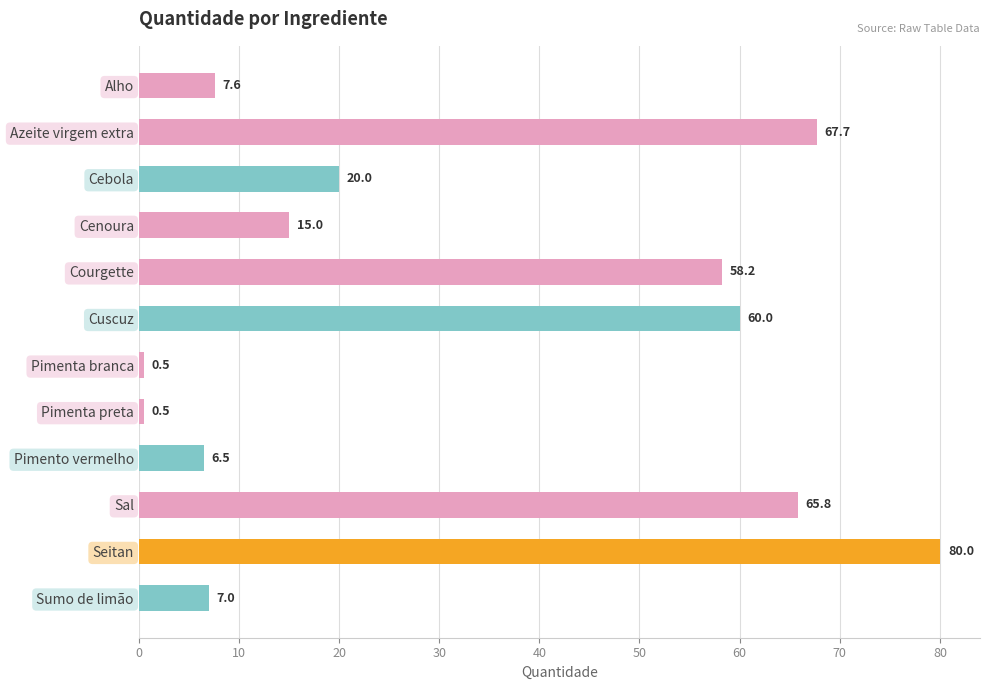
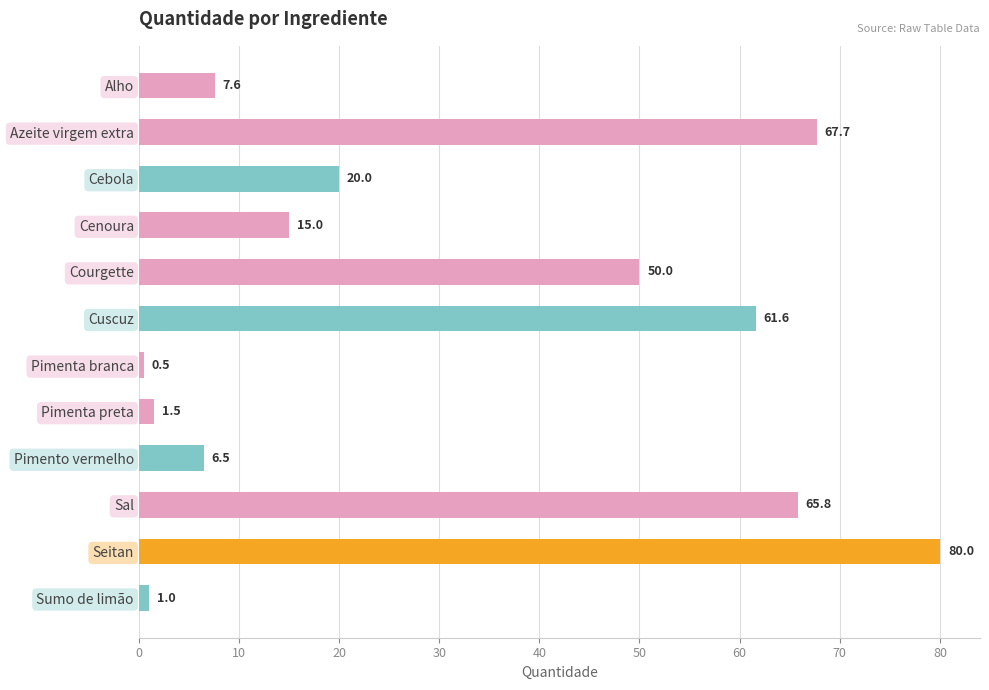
Courgette: 58.2 -> 50.0
Cuscuz: 60.0 -> 61.6
Pimenta preta: 0.5 -> 1.5
Sumo de limão: 7.0 -> 1.0
